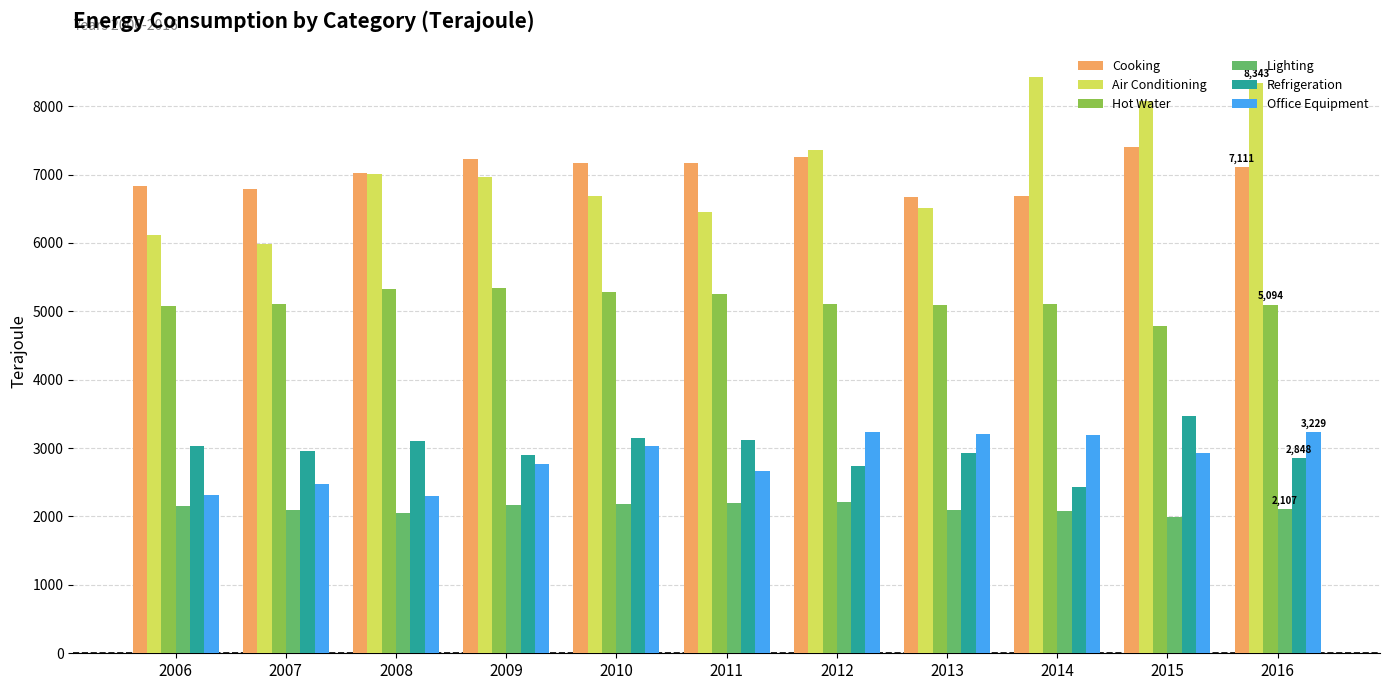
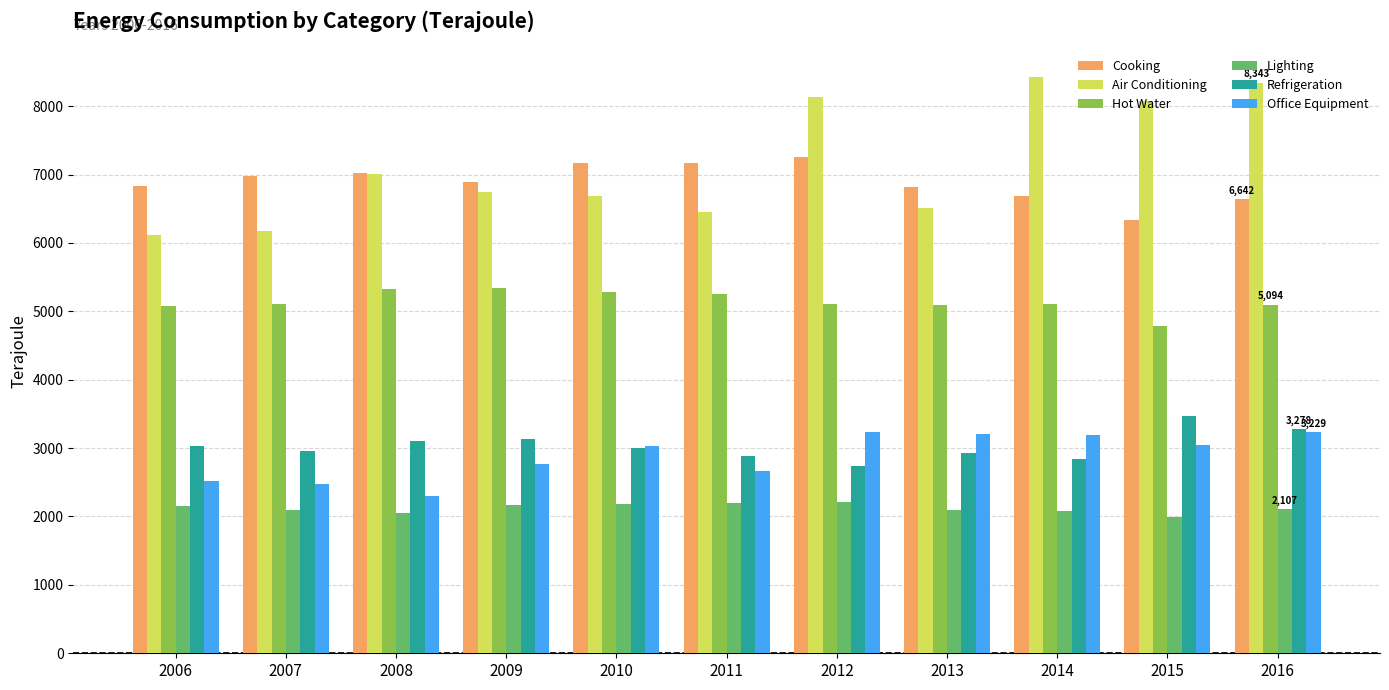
Office Equipment, 2006: 2300 -> 2500
Cooking, 2007: 6800 -> 7000
Air Conditioning, 2007: 6000 -> 6200
Cooking, 2009: 7200 -> 6900
Air Conditioning, 2009: 7000 -> 6700
Refrigeration, 2009: 2900 -> 3100
Refrigeration, 2010: 3200 -> 3000
Refrigeration, 2011: 3100 -> 2900
Air Conditioning, 2012: 7400 -> 8100
Cooking, 2013: 6700 -> 6800
Refrigeration, 2014: 2400 -> 2800
Cooking, 2015: 7400 -> 6300
Office Equipment, 2015: 2900 -> 3000
Cooking, 2016: 7,111 -> 6,642
Refrigeration, 2016: 2,848 -> 3,278
